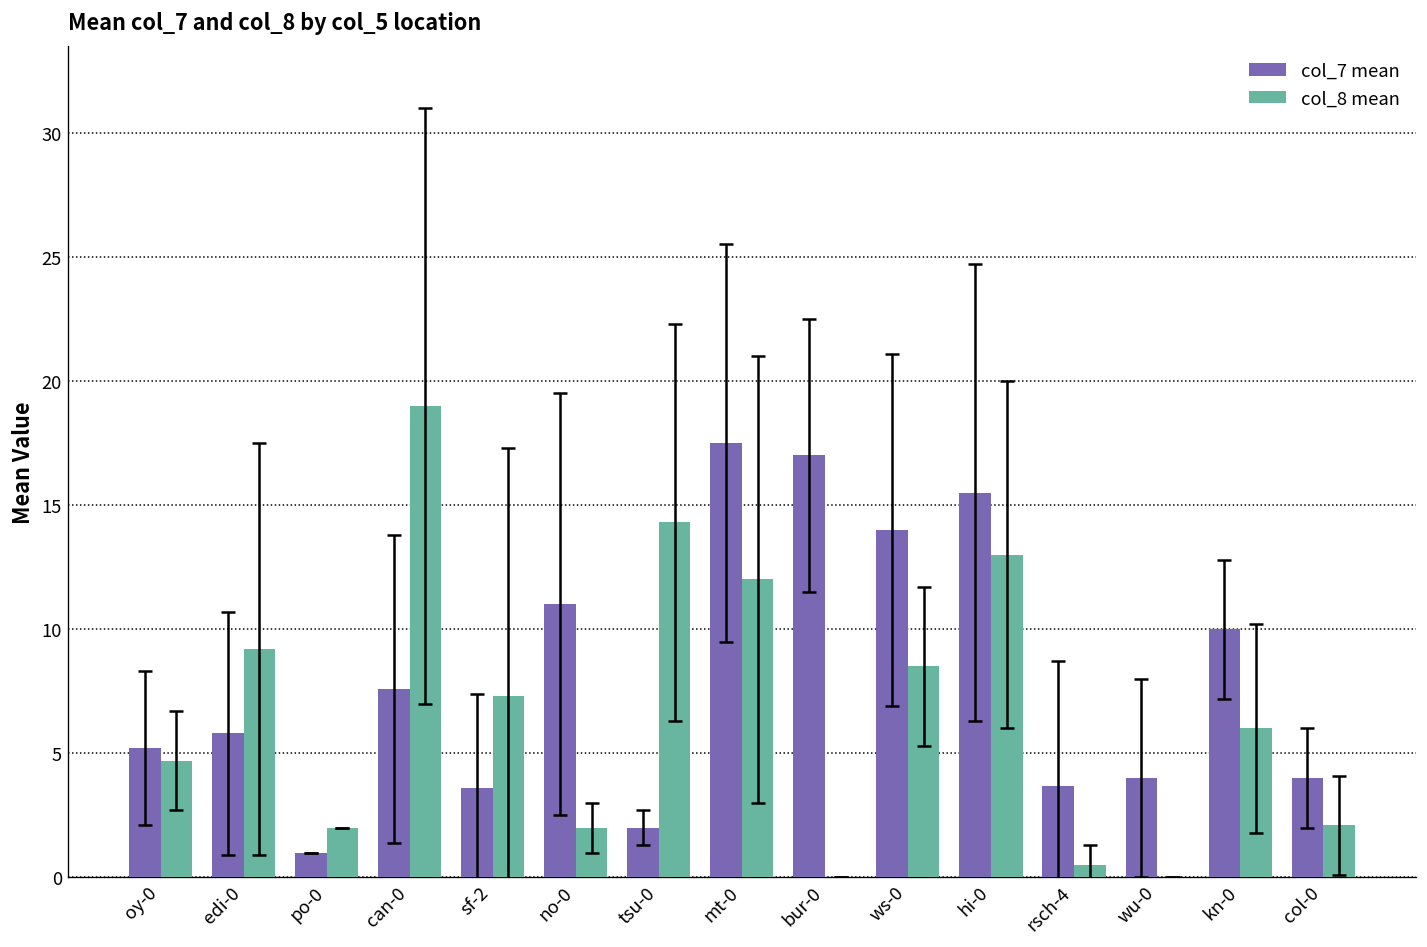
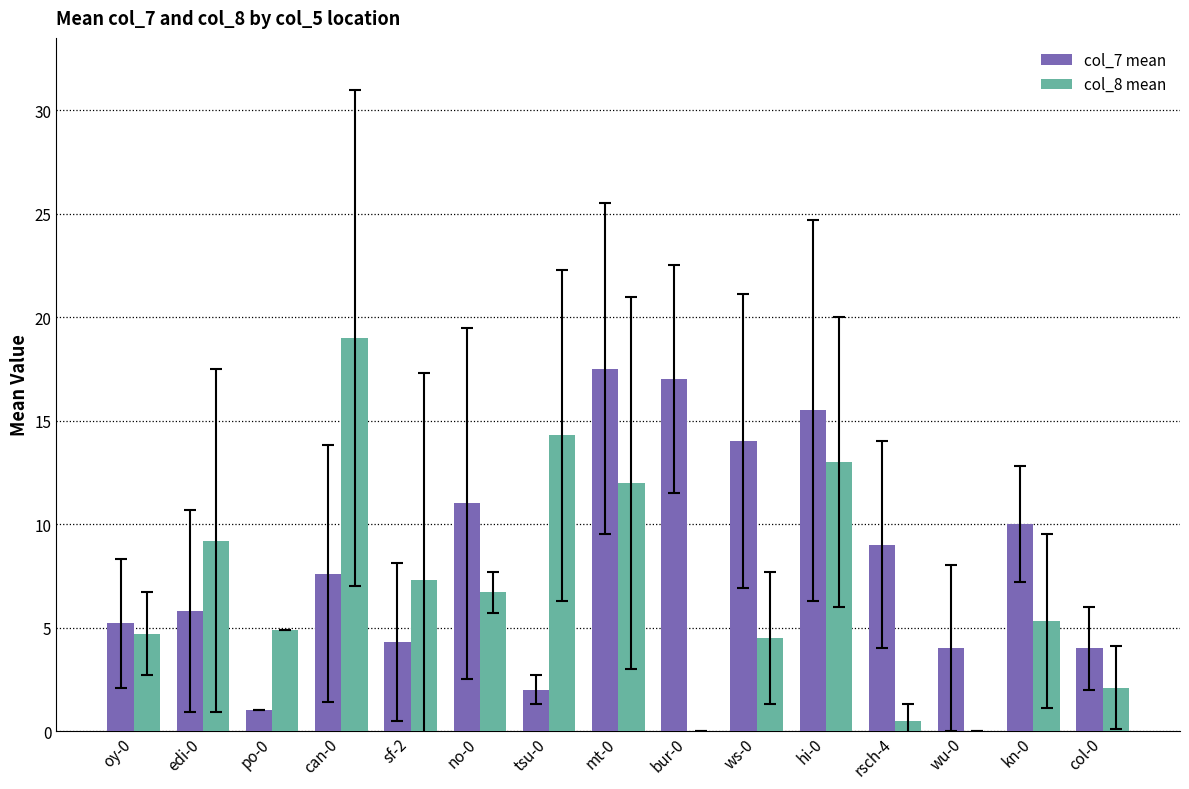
col_8 mean, po-0: 2.0 -> 4.9
col_7 mean, sf-2: 3.6 -> 4.3
col_8 mean, no-0: 2.0 -> 6.7
col_8 mean, ws-0: 8.5 -> 4.5
col_7 mean, rsch-4: 3.7 -> 9.0
col_8 mean, kn-0: 6.0 -> 5.3
